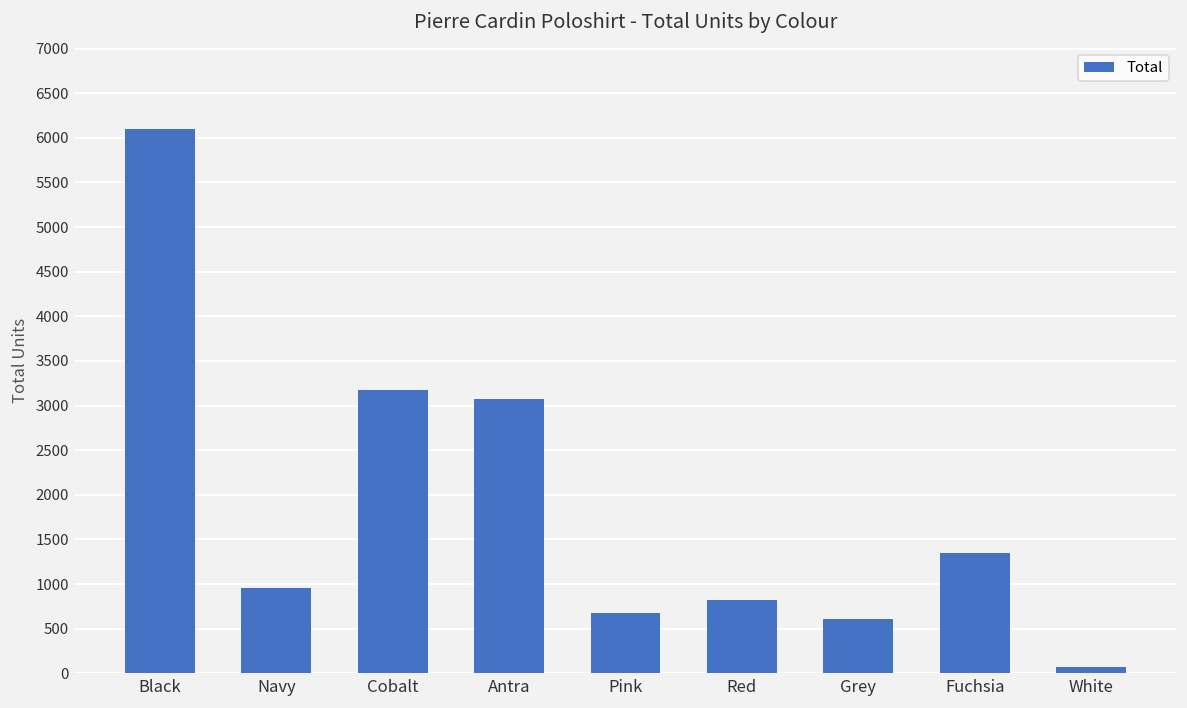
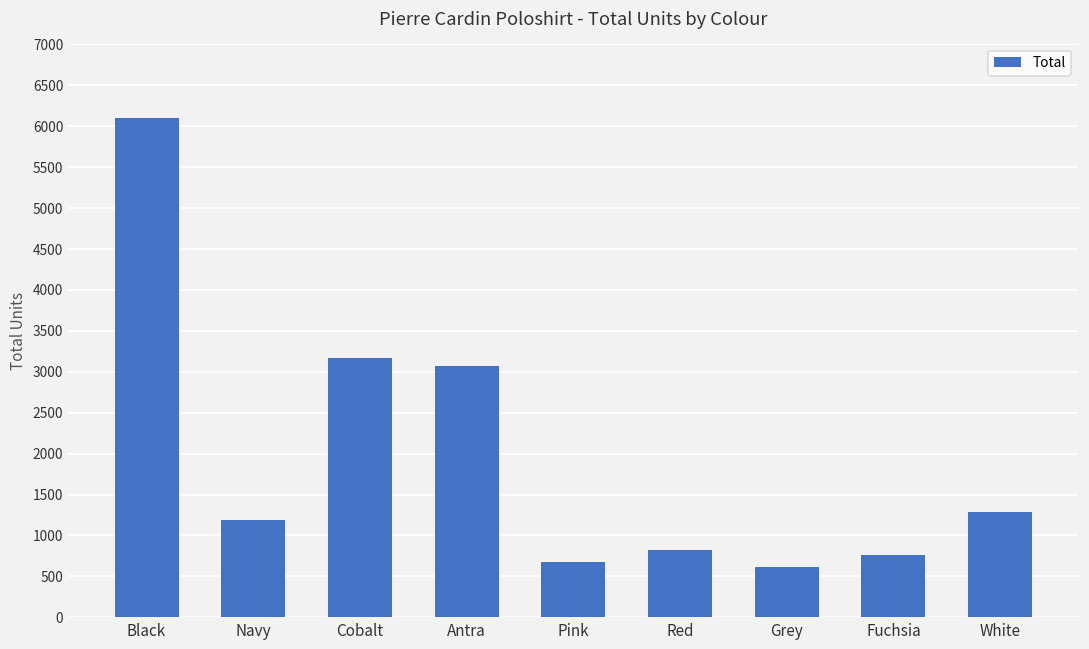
Navy: 1000 -> 1200
Fuchsia: 1300 -> 800
White: 100 -> 1300
